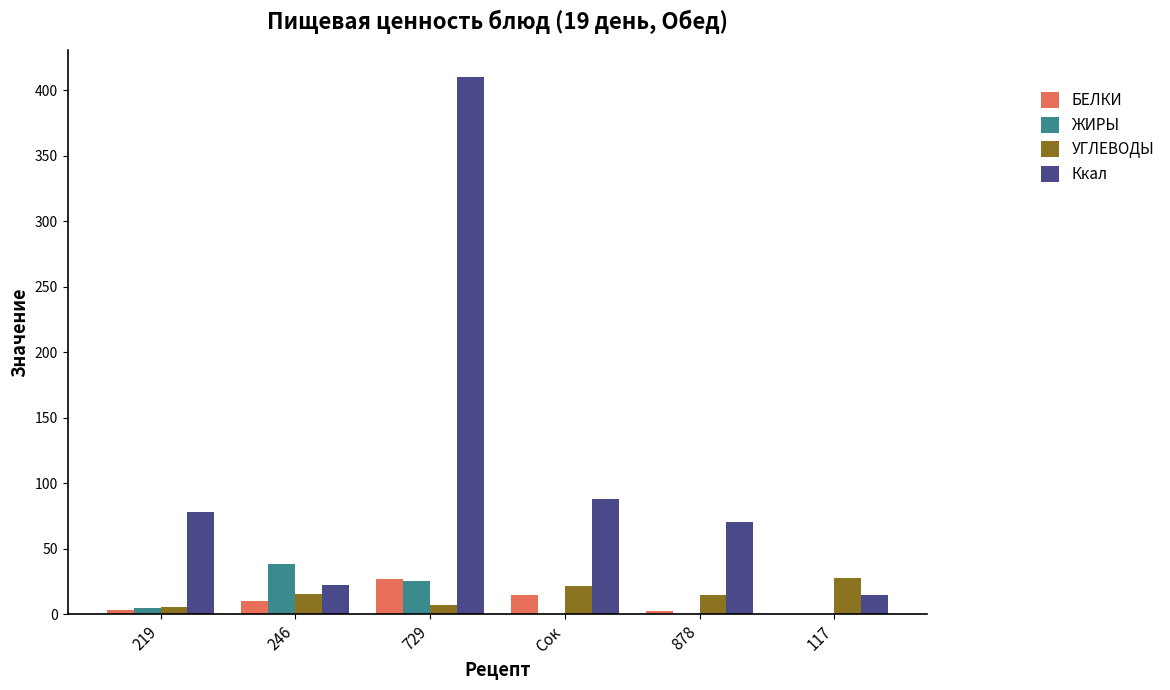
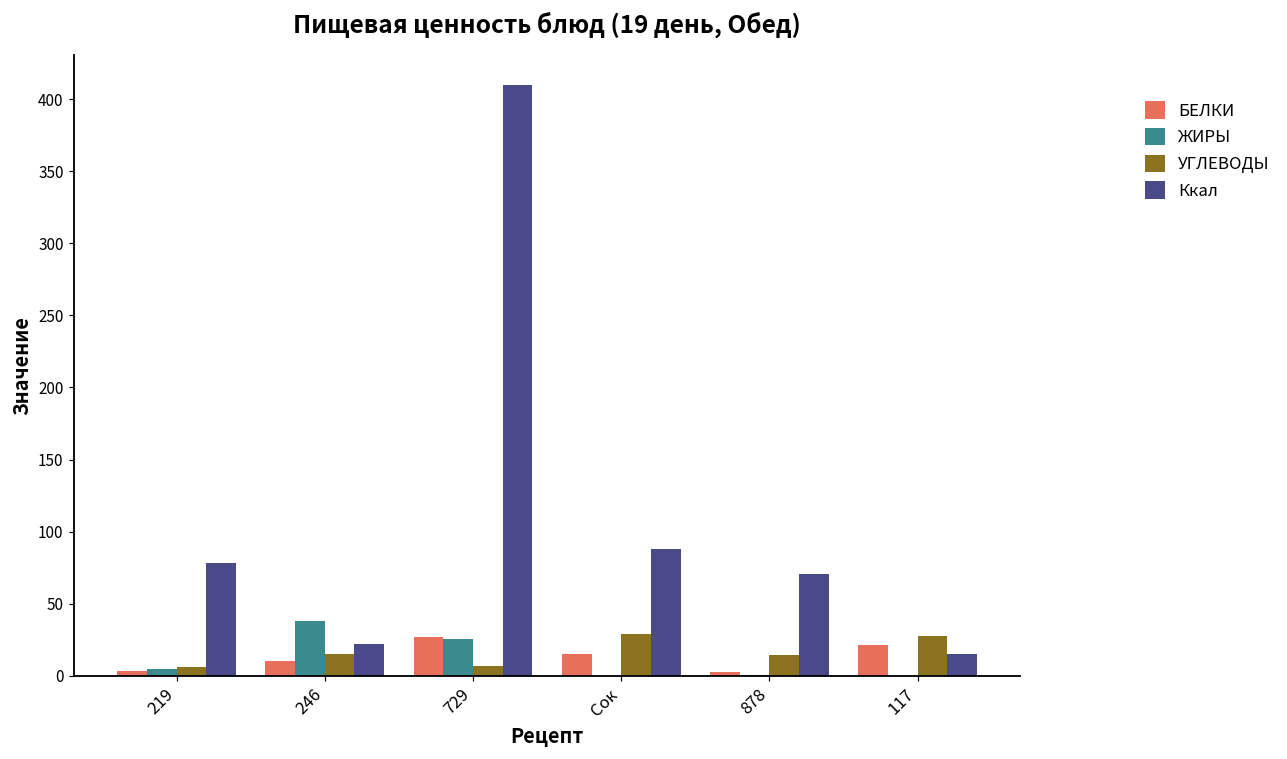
УГЛЕВОДЫ, Сок: 21 -> 29
БЕЛКИ, 117: 0 -> 21
